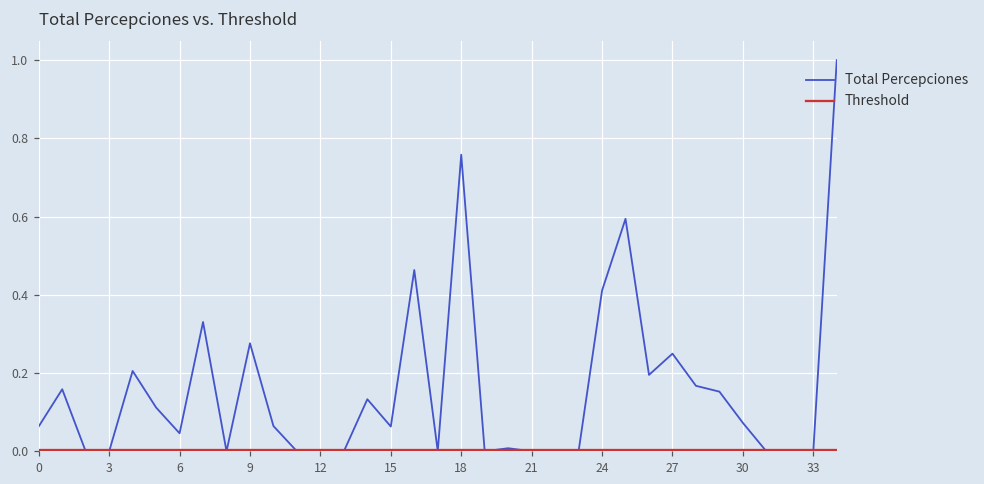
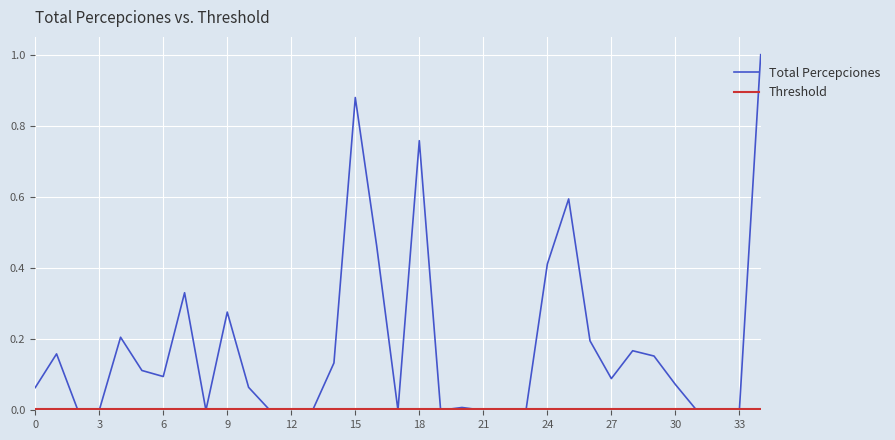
Total Percepciones, 6: 0.05 -> 0.09
Total Percepciones, 15: 0.06 -> 0.88
Total Percepciones, 27: 0.25 -> 0.09
